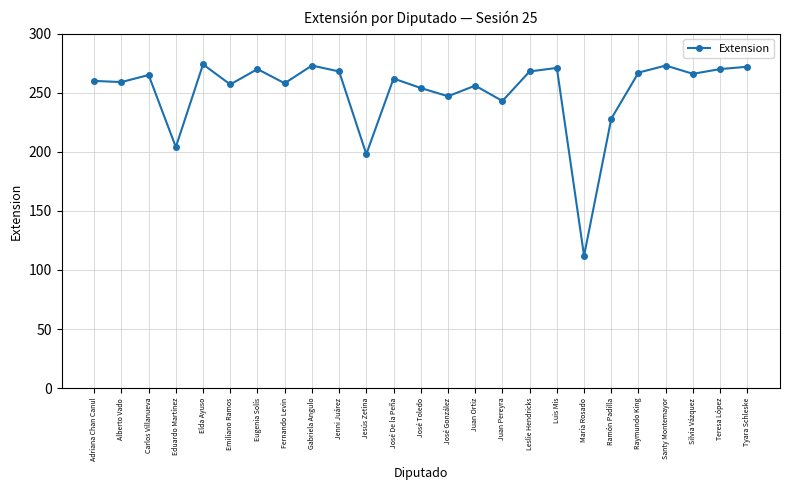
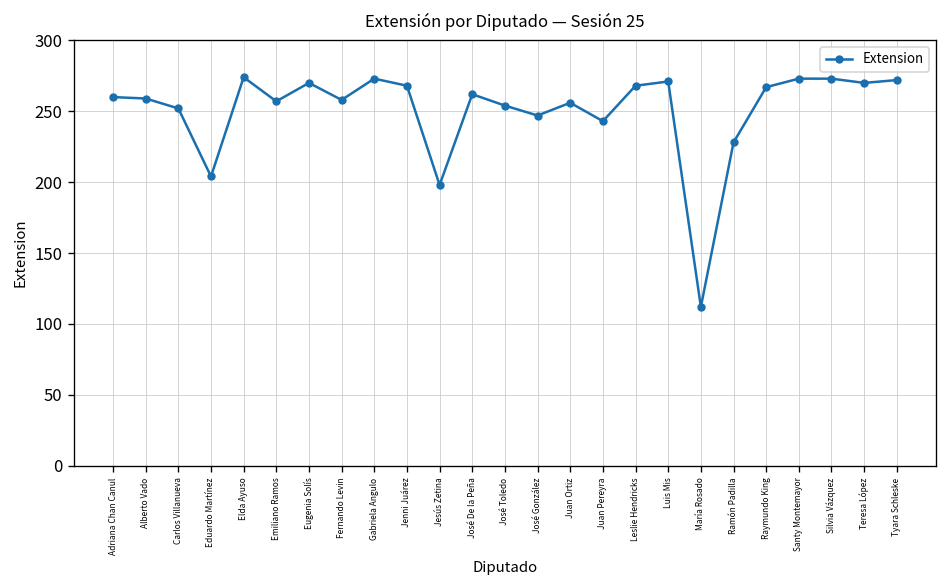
Carlos Villanueva: 265 -> 252
Silvia Vázquez: 266 -> 273
